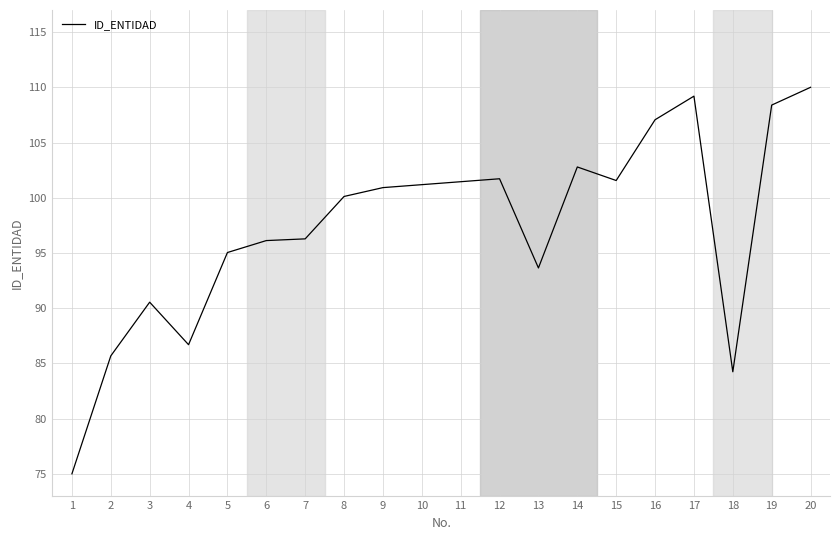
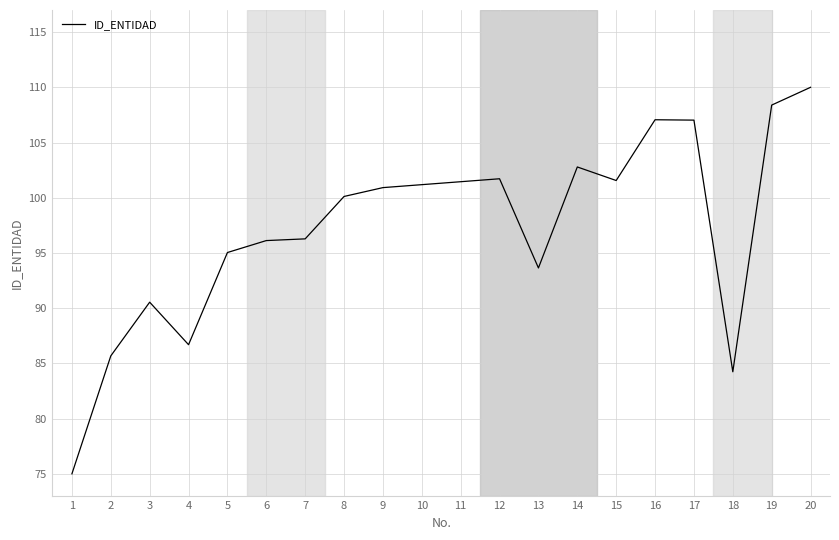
17: 109.2 -> 107.0
